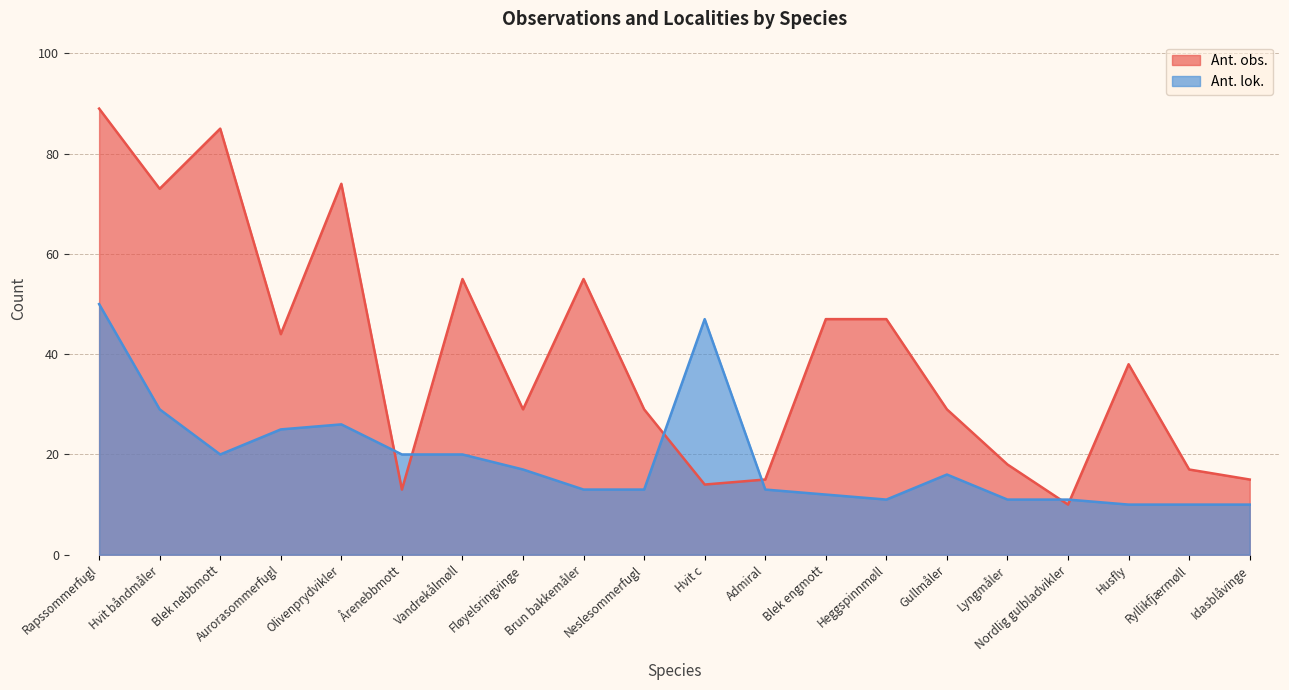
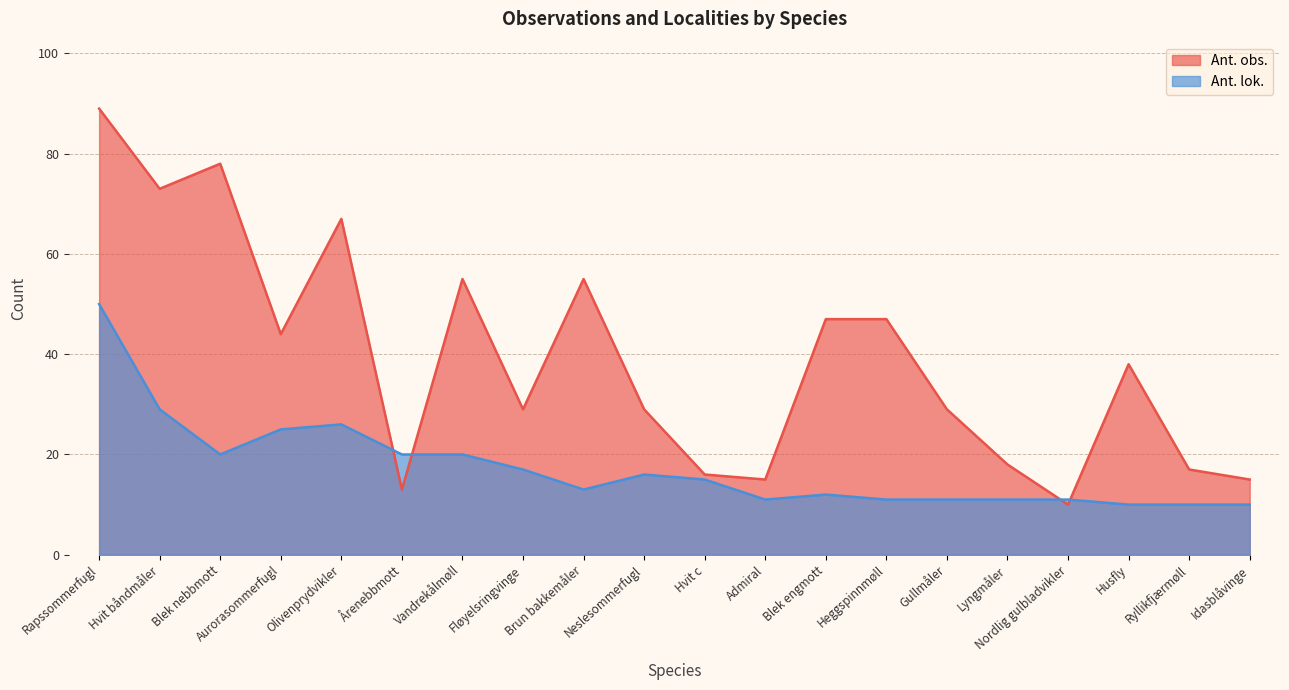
Ant. obs., Blek nebbmott: 85 -> 78
Ant. obs., Olivenprydvikler: 74 -> 67
Ant. lok., Neslesommerfugl: 13 -> 16
Ant. obs., Hvit c: 14 -> 16
Ant. lok., Hvit c: 47 -> 15
Ant. lok., Admiral: 13 -> 11
Ant. lok., Gullmåler: 16 -> 11
